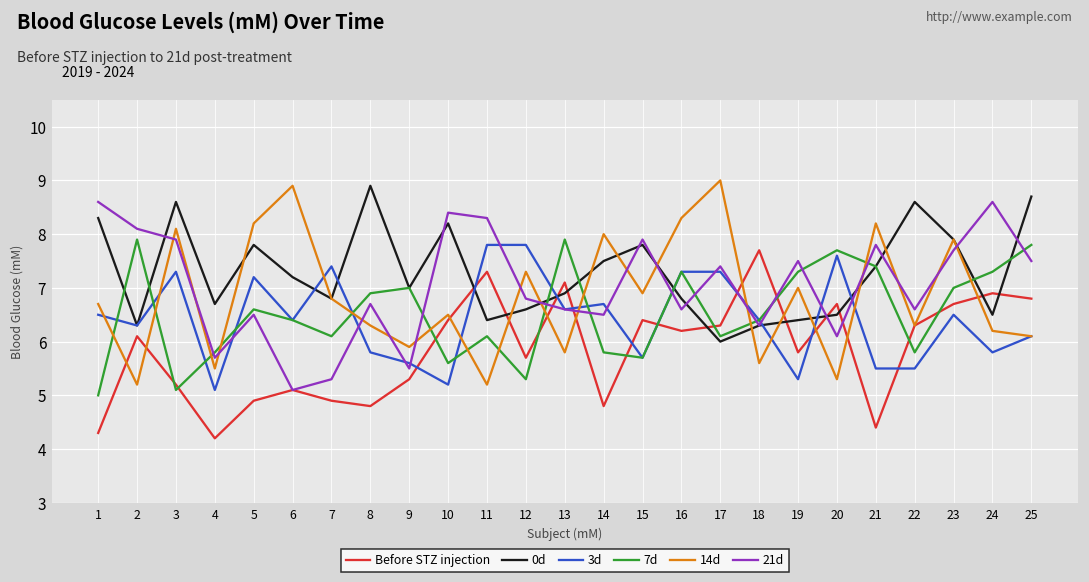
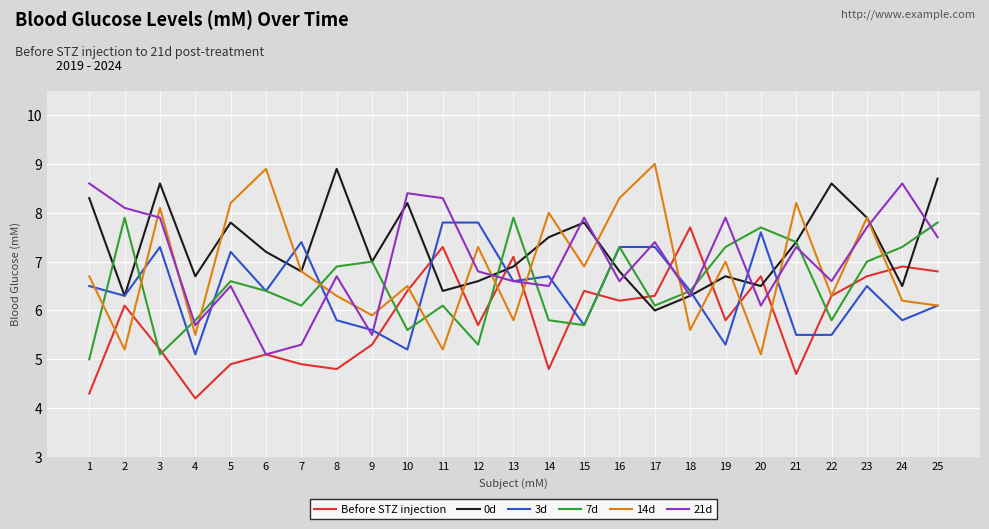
0d, 19: 6.4 -> 6.7
21d, 19: 7.5 -> 7.9
14d, 20: 5.3 -> 5.1
Before STZ injection, 21: 4.4 -> 4.7
21d, 21: 7.8 -> 7.3
